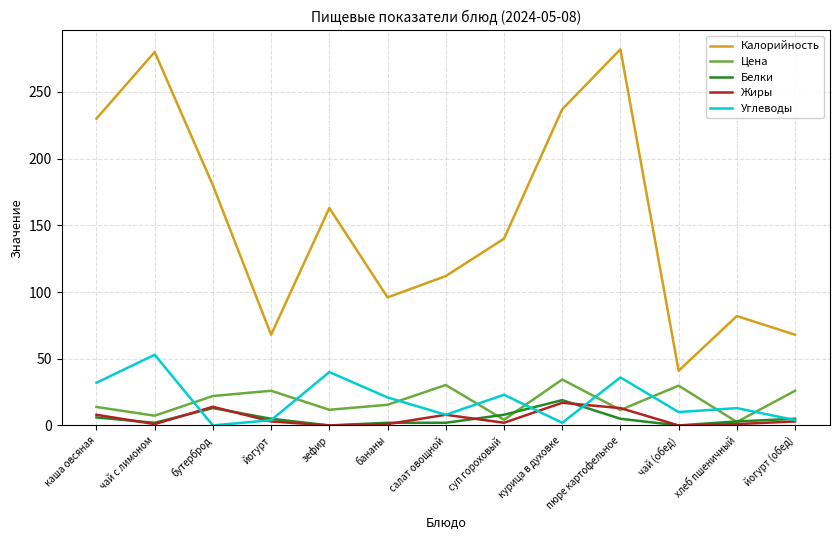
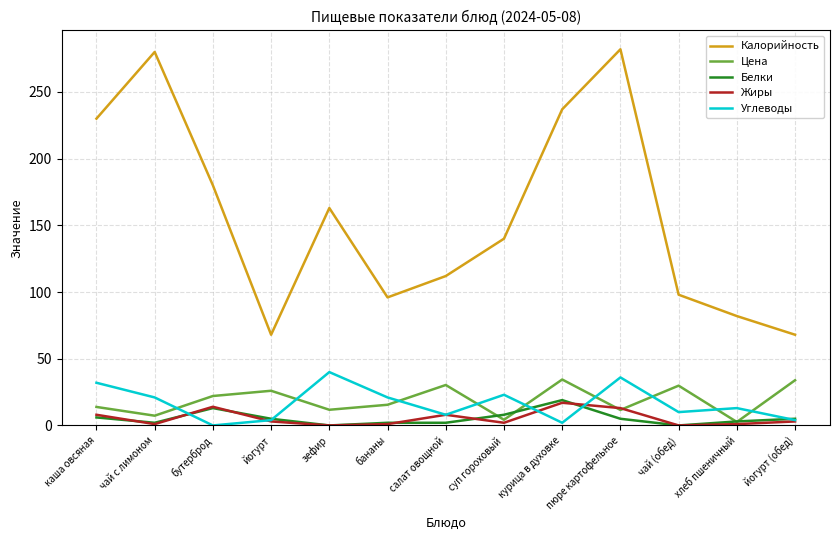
Углеводы, чай с лимоном: 53 -> 21
Калорийность, чай (обед): 41 -> 98
Цена, йогурт (обед): 26 -> 34
